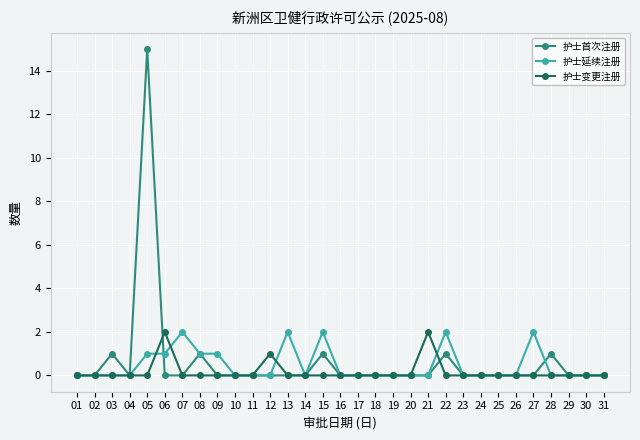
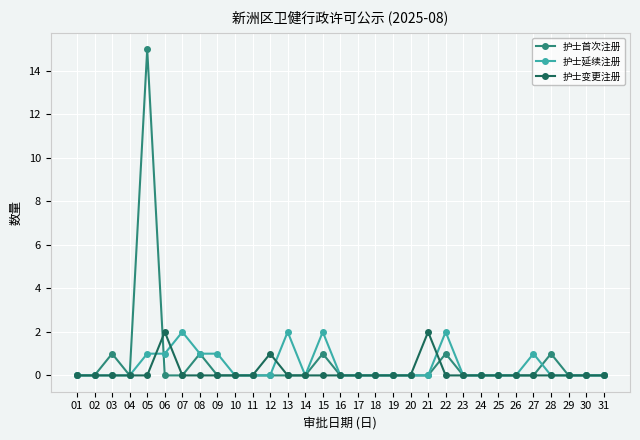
护士延续注册, 27: 2 -> 1
